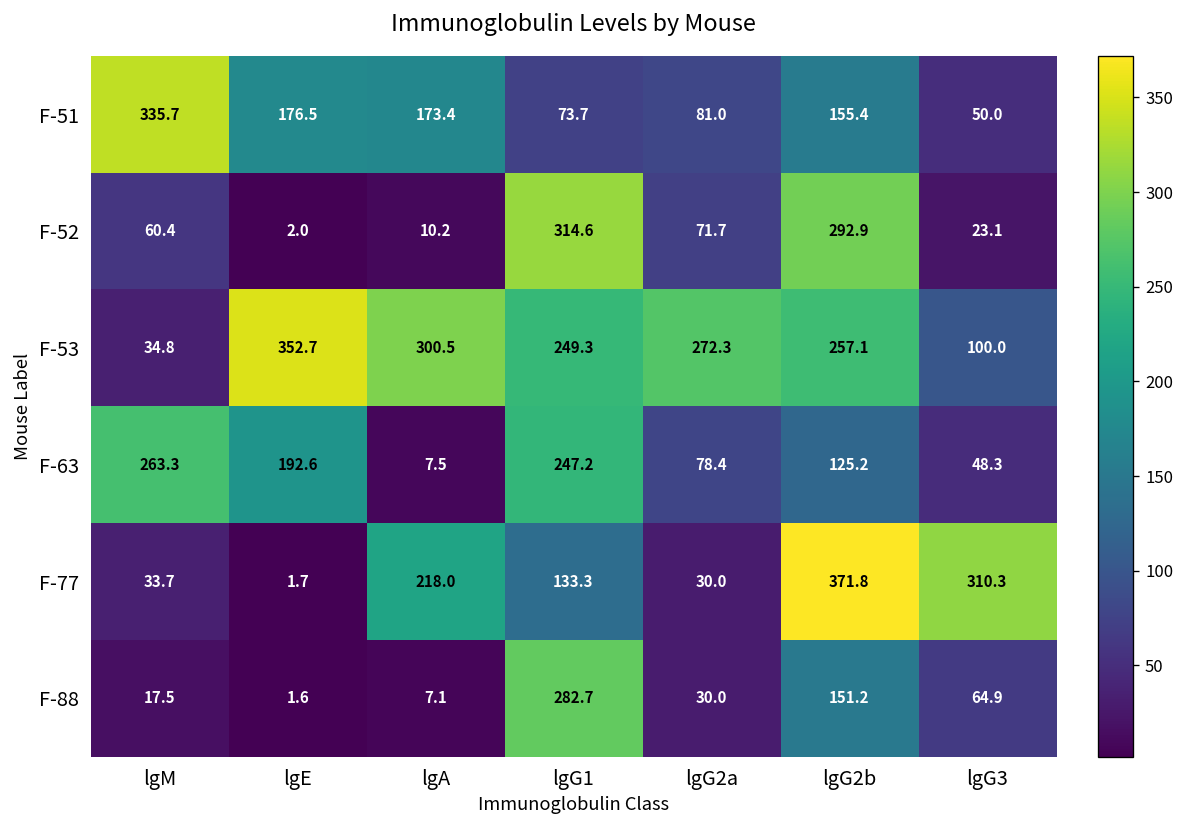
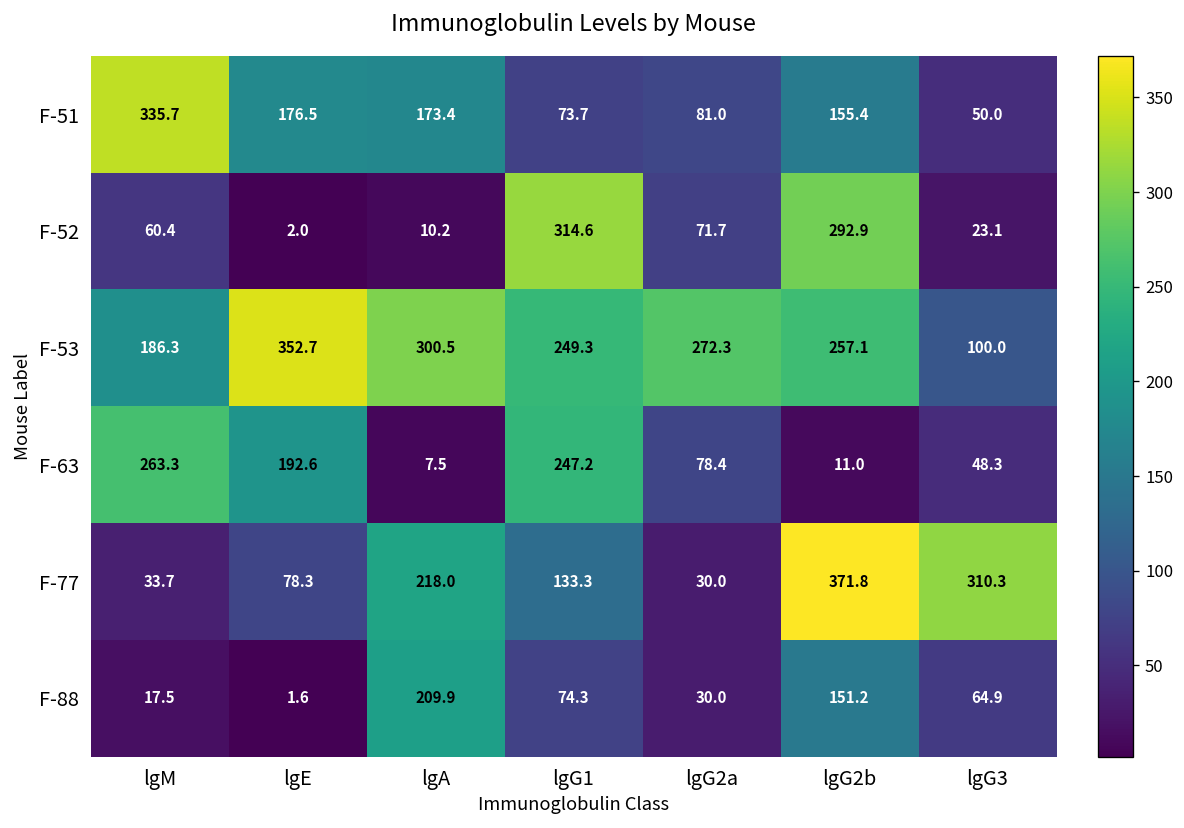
F-53, lgM: 34.8 -> 186.3
F-63, lgG2b: 125.2 -> 11.0
F-77, lgE: 1.7 -> 78.3
F-88, lgA: 7.1 -> 209.9
F-88, lgG1: 282.7 -> 74.3
